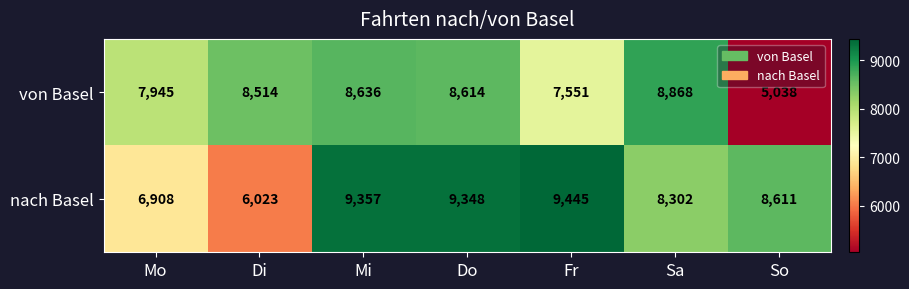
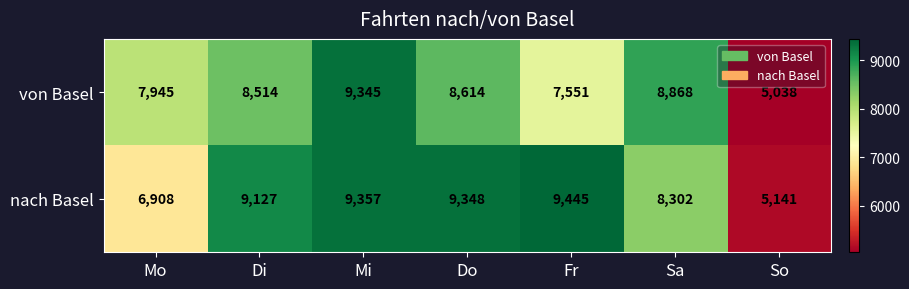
von Basel, Mi: 8,636 -> 9,345
nach Basel, Di: 6,023 -> 9,127
nach Basel, So: 8,611 -> 5,141
